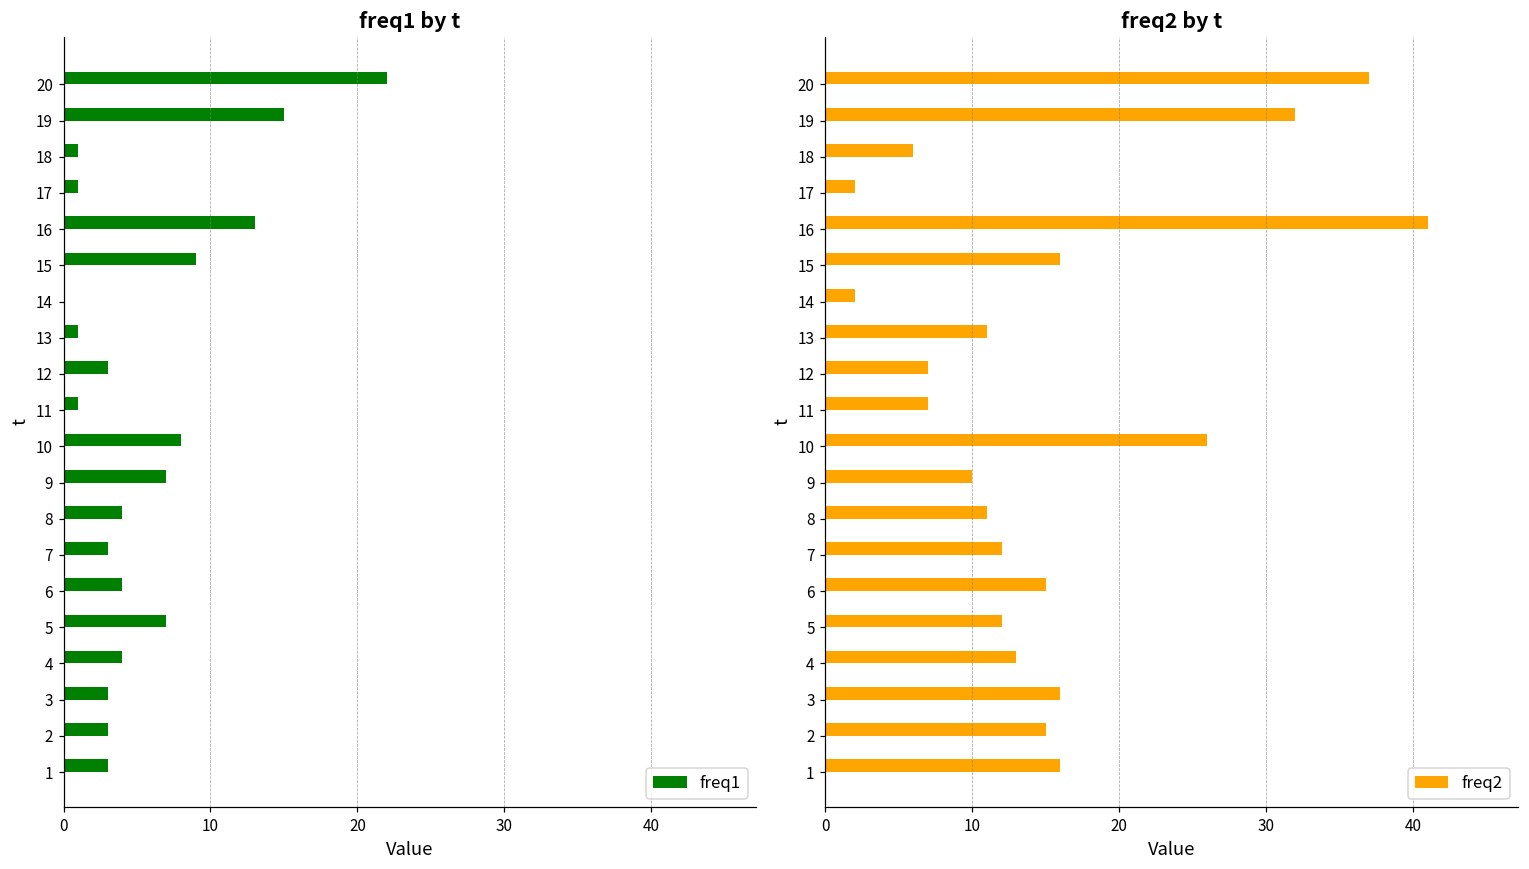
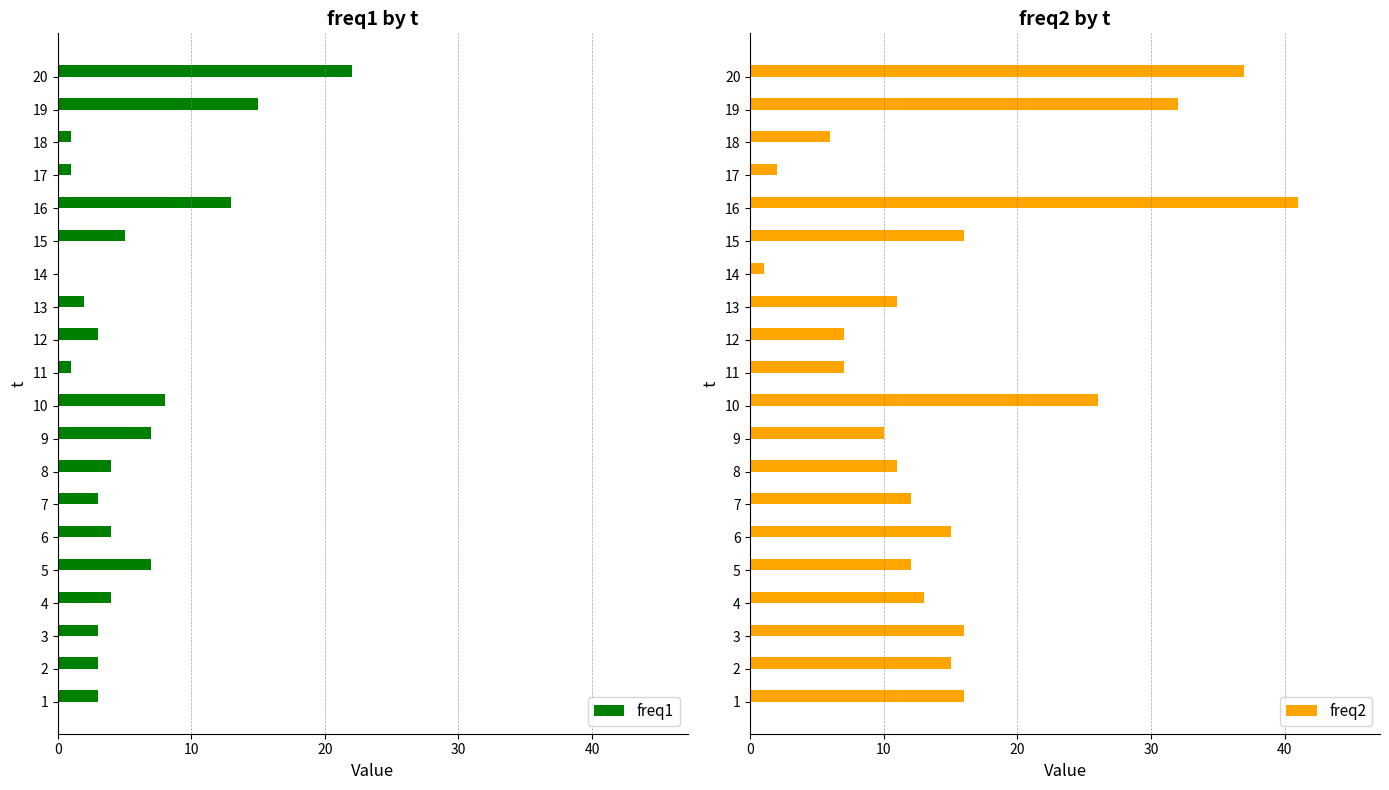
freq1 by t, 15: 9 -> 5
freq1 by t, 13: 1 -> 2
freq2 by t, 14: 2 -> 1
